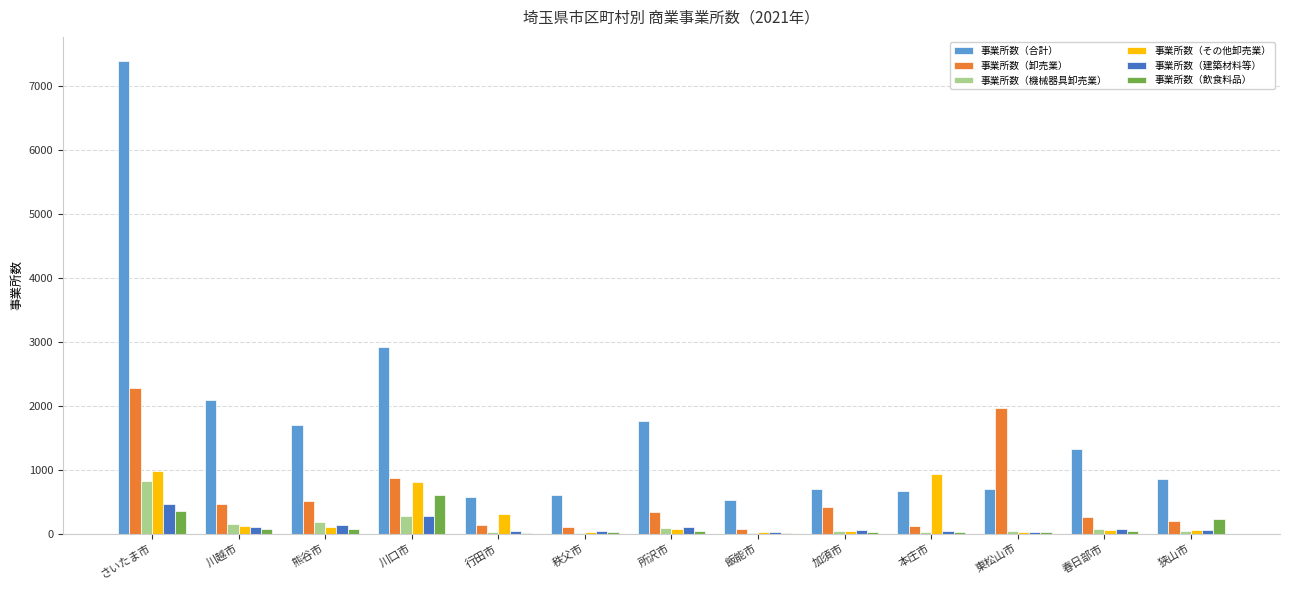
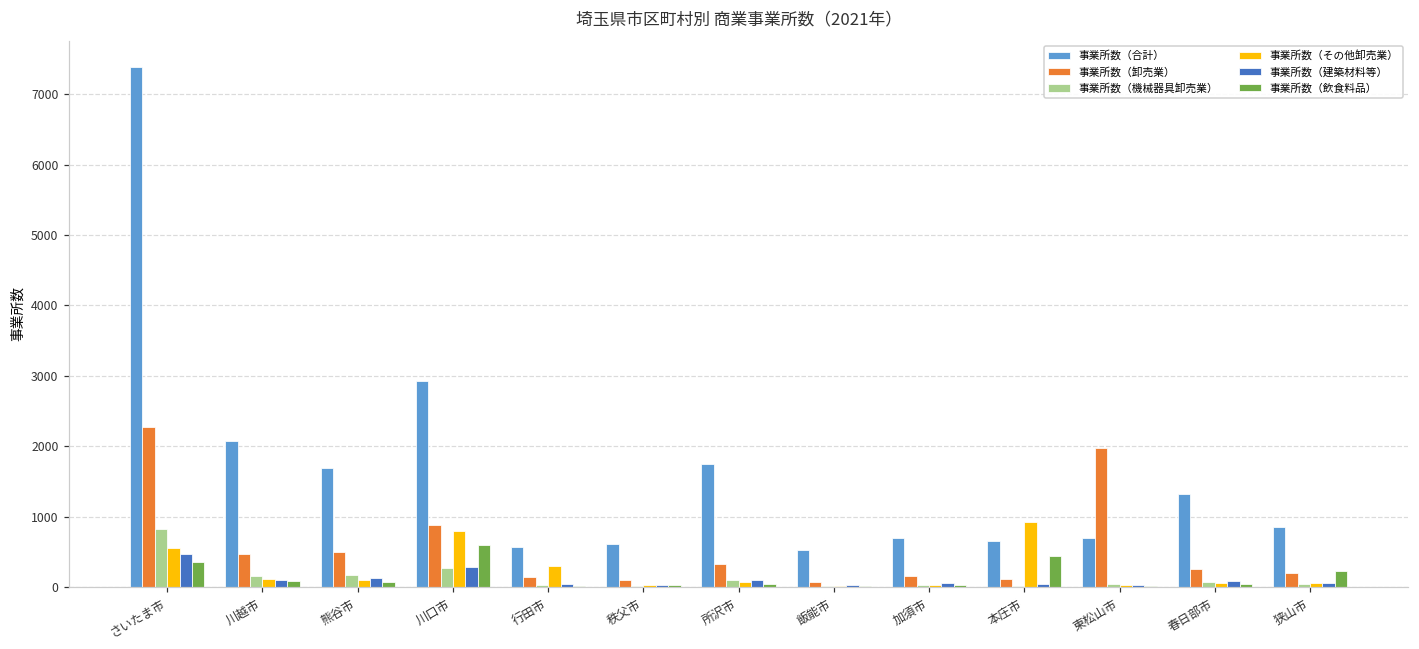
事業所数（その他卸売業）, さいたま市: 1000 -> 600
事業所数（卸売業）, 加須市: 400 -> 200
事業所数（飲食料品）, 本庄市: 0 -> 400
